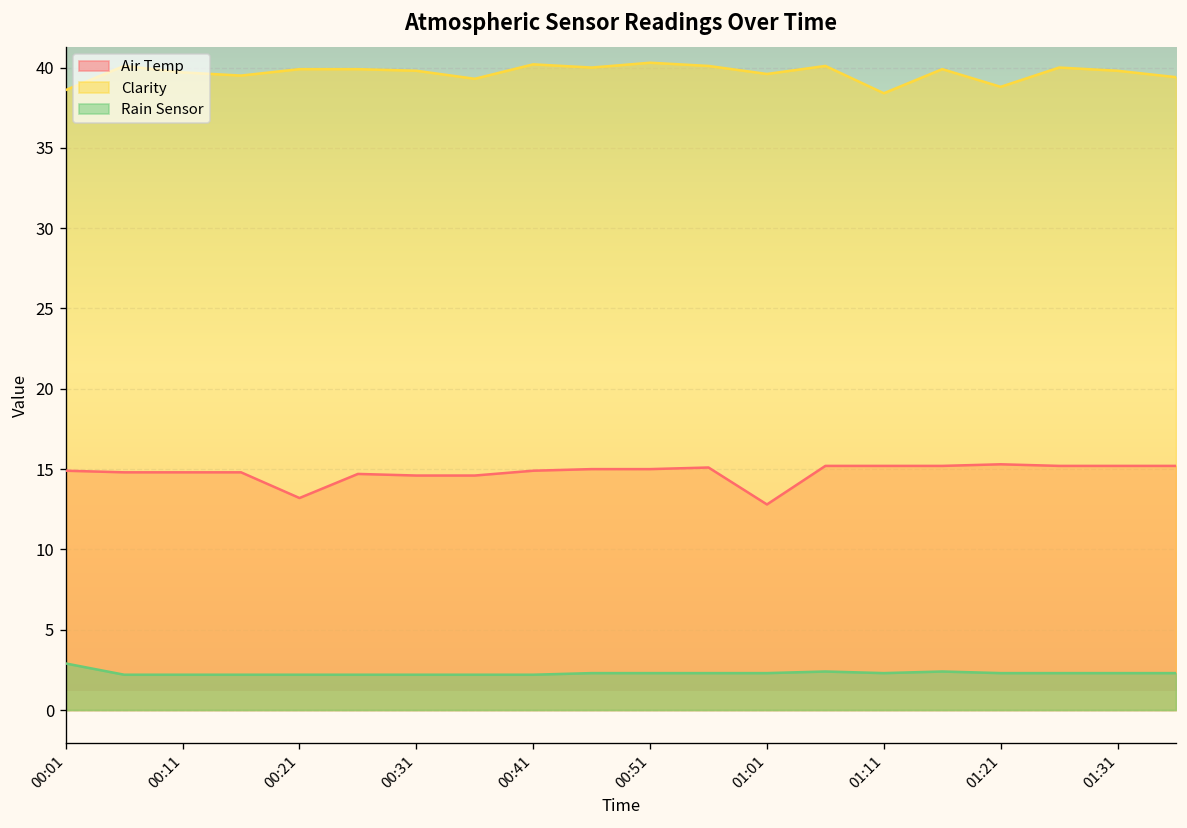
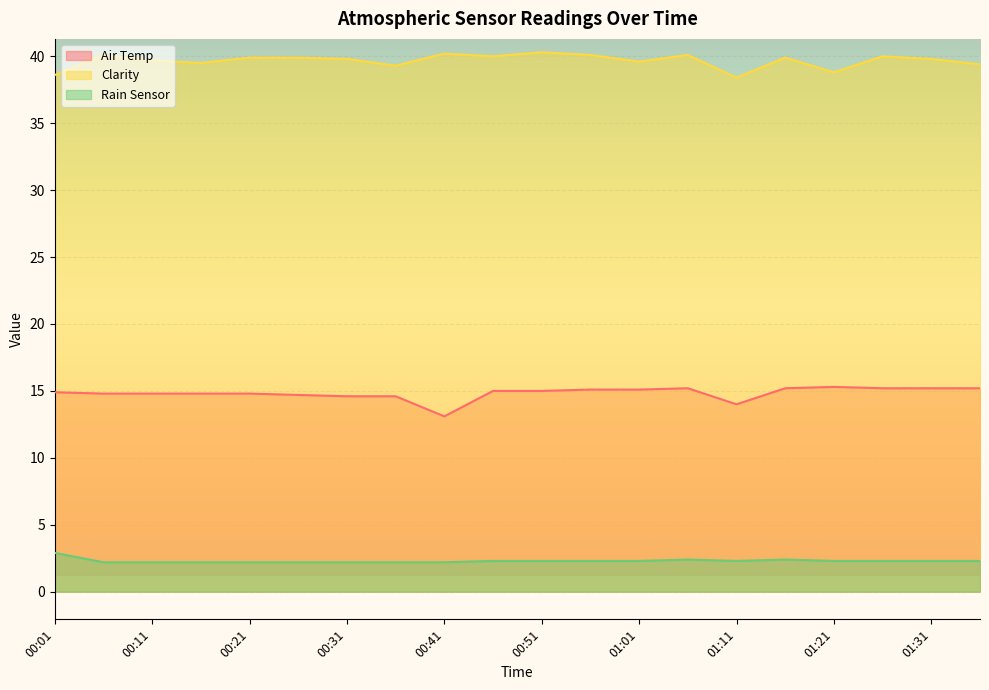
Air Temp, 00:21: 13.2 -> 14.8
Air Temp, 00:41: 14.9 -> 13.1
Air Temp, 01:01: 12.8 -> 15.1
Air Temp, 01:11: 15.2 -> 14.0
